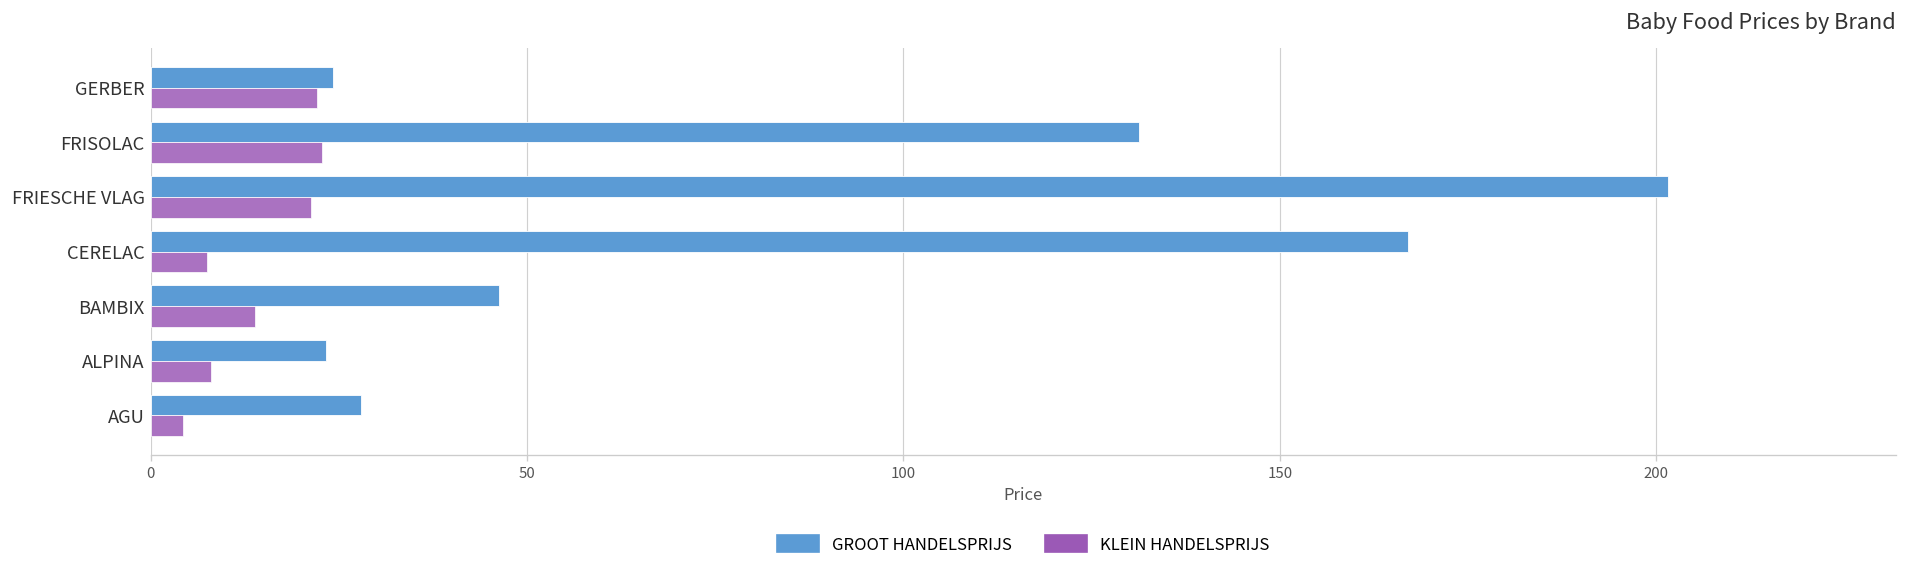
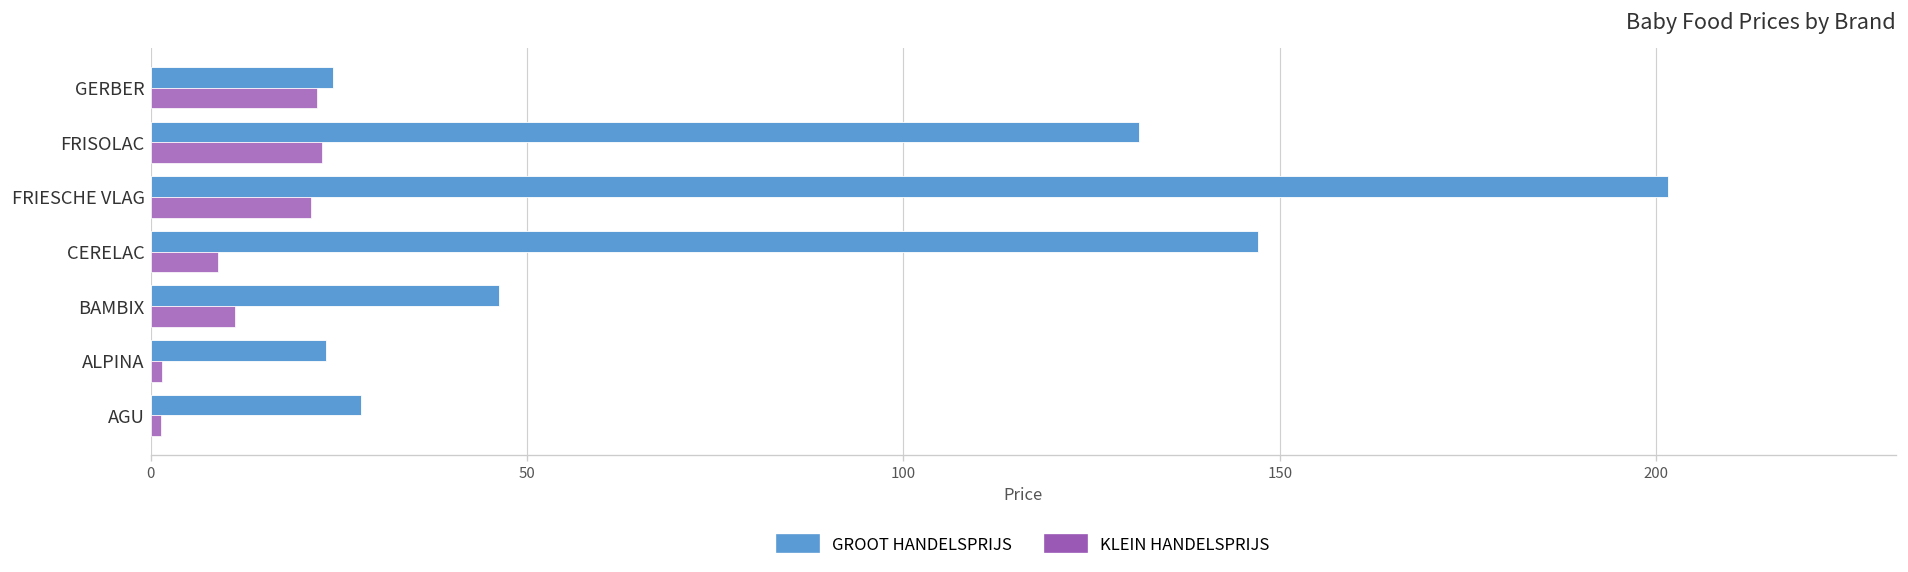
GROOT HANDELSPRIJS, CERELAC: 167 -> 147
KLEIN HANDELSPRIJS, CERELAC: 7 -> 9
KLEIN HANDELSPRIJS, BAMBIX: 14 -> 11
KLEIN HANDELSPRIJS, ALPINA: 8 -> 2
KLEIN HANDELSPRIJS, AGU: 4 -> 1
